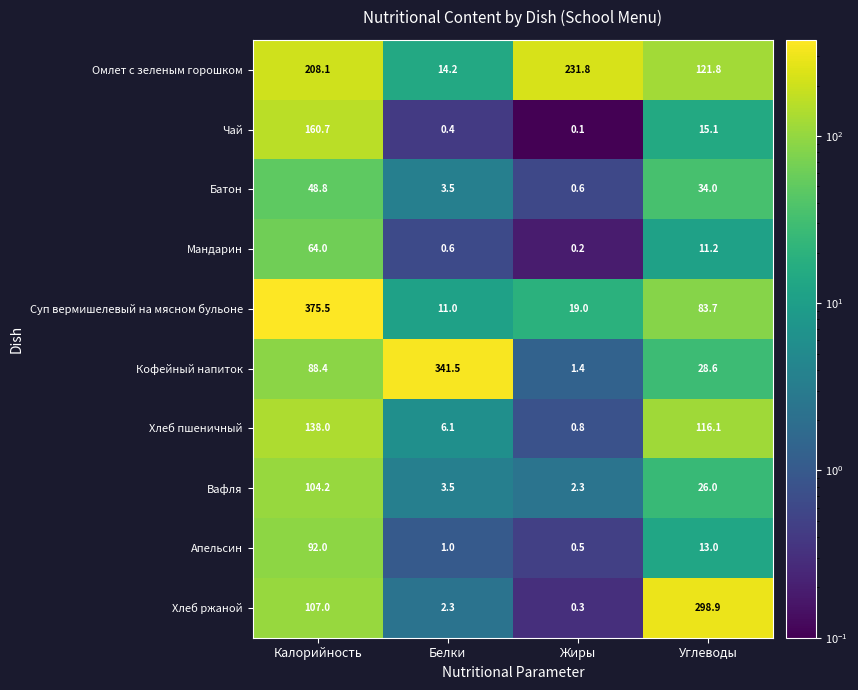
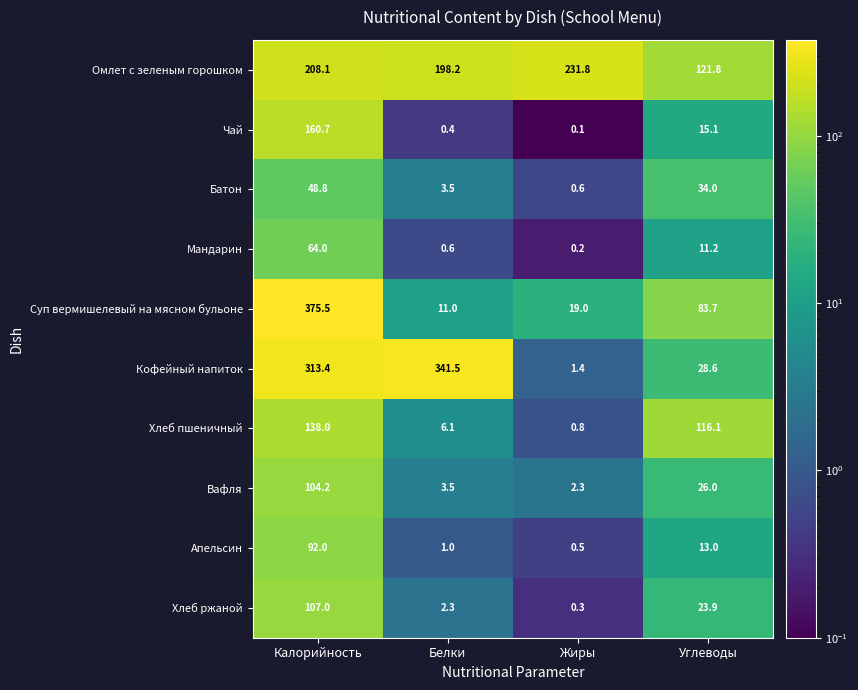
Омлет с зеленым горошком, Белки: 14.2 -> 198.2
Кофейный напиток, Калорийность: 88.4 -> 313.4
Хлеб ржаной, Углеводы: 298.9 -> 23.9
